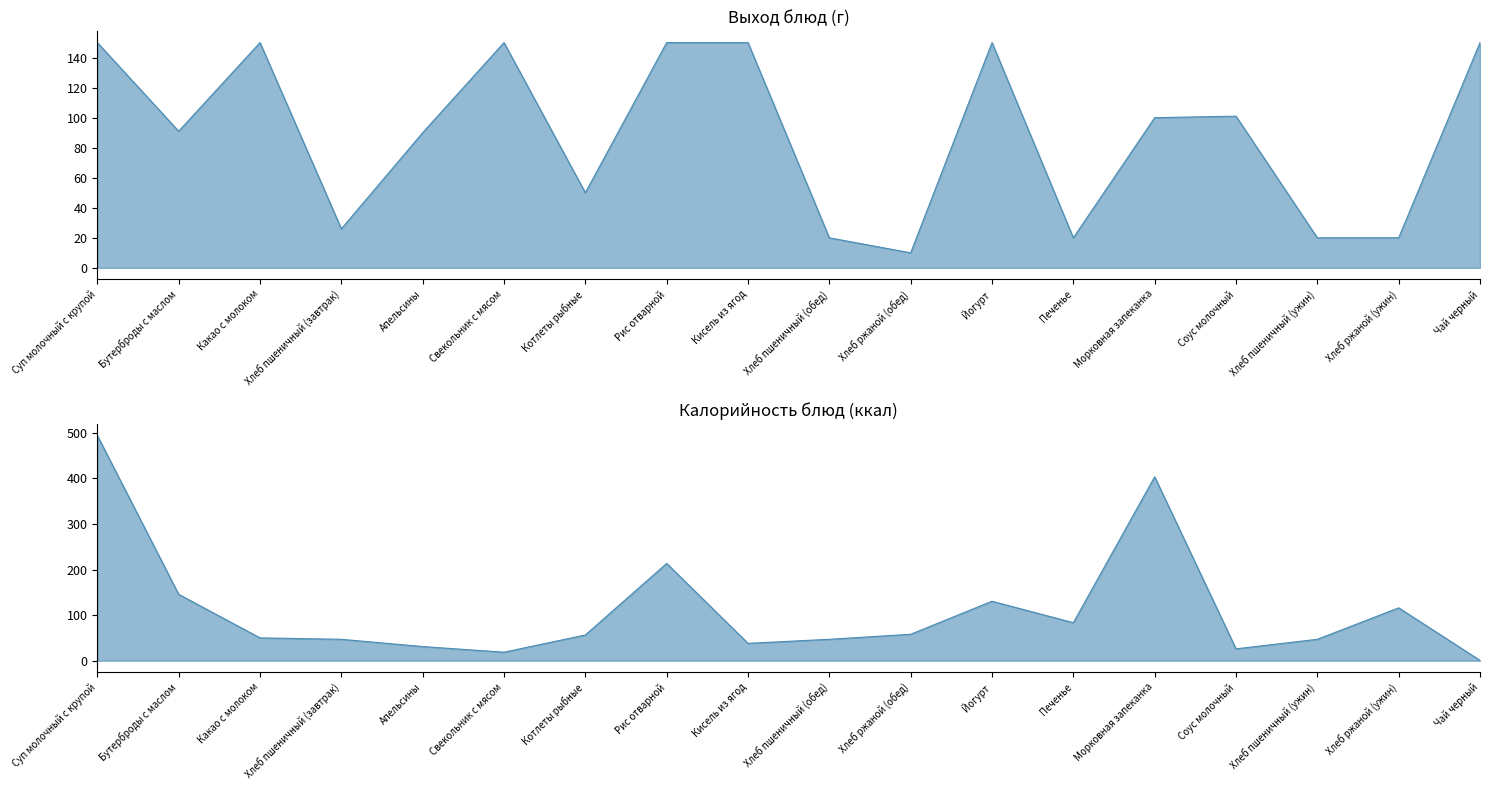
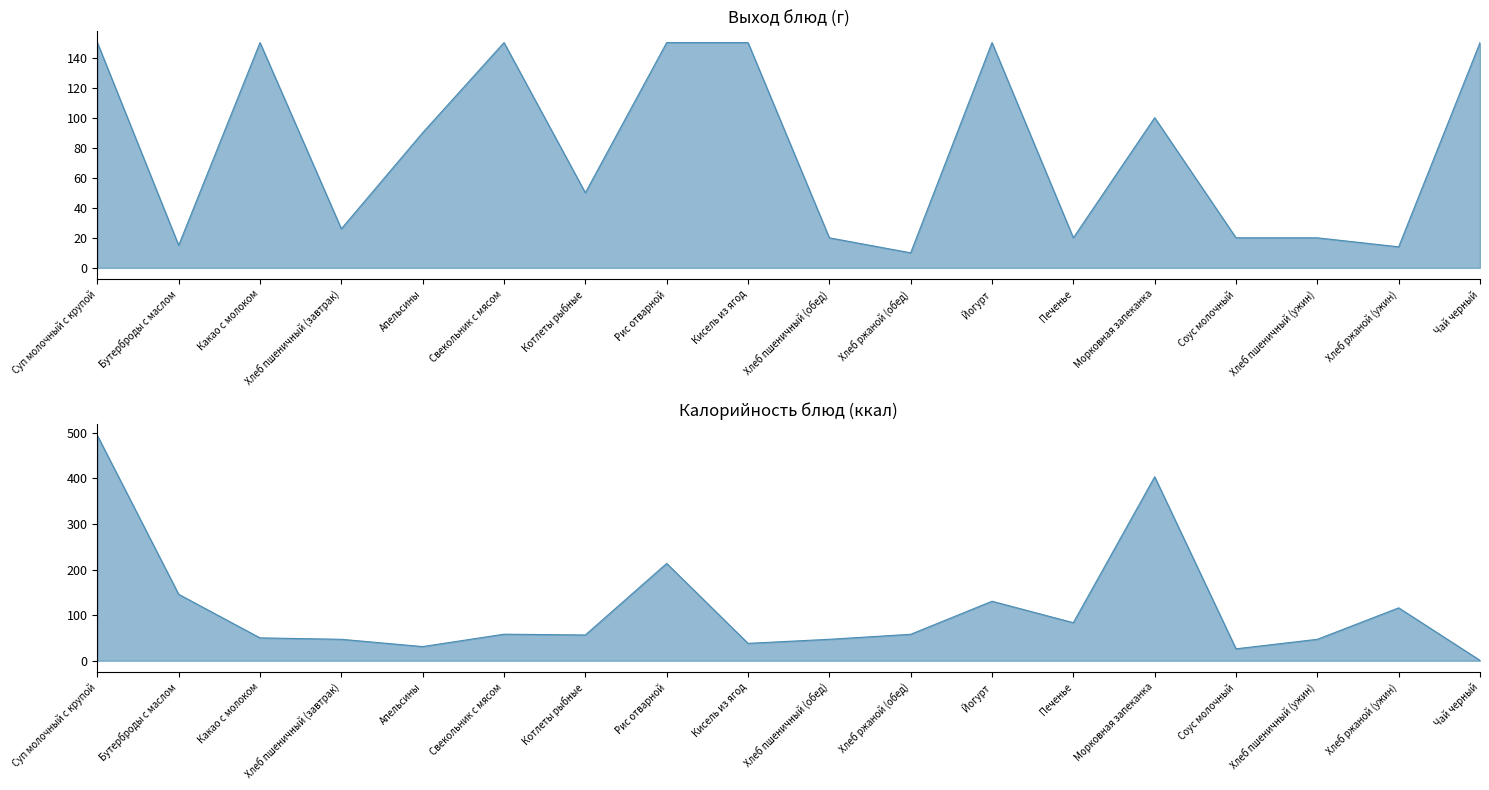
Выход блюд (г), Бутерброды с маслом: 91 -> 15
Выход блюд (г), Соус молочный: 101 -> 20
Выход блюд (г), Хлеб ржаной (ужин): 20 -> 14
Калорийность блюд (ккал), Свекольник с мясом: 20 -> 60
